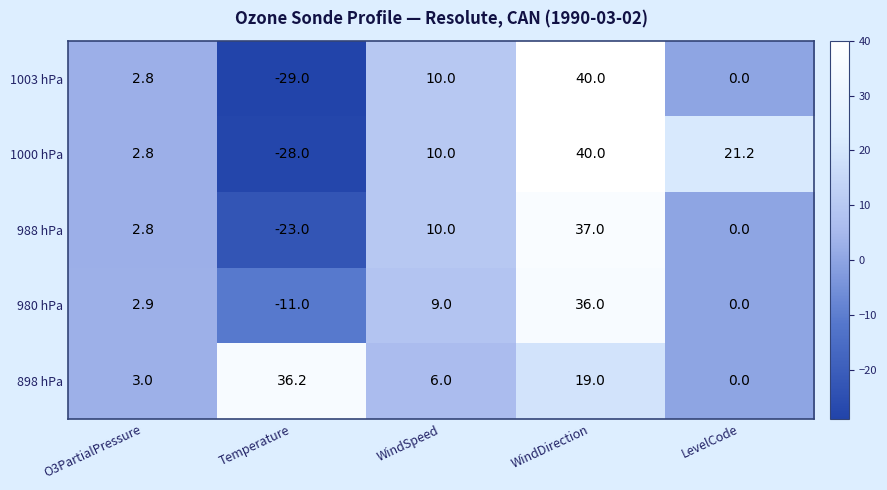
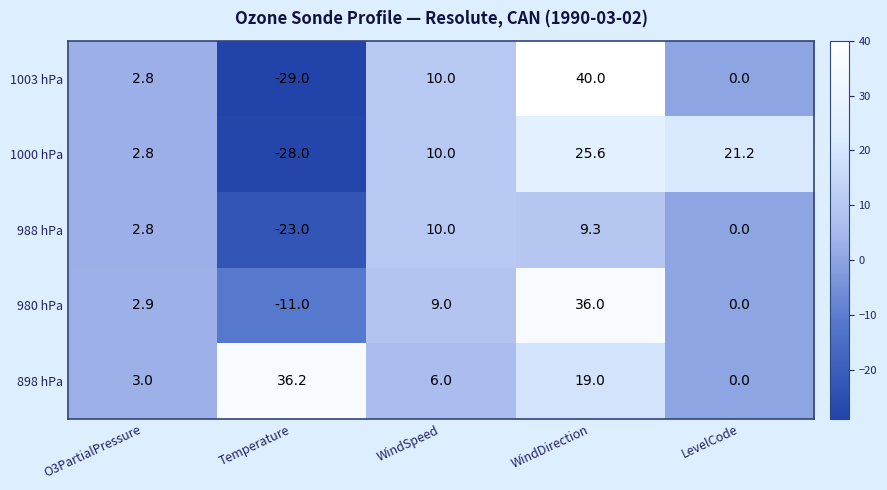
1000 hPa, WindDirection: 40.0 -> 25.6
988 hPa, WindDirection: 37.0 -> 9.3
